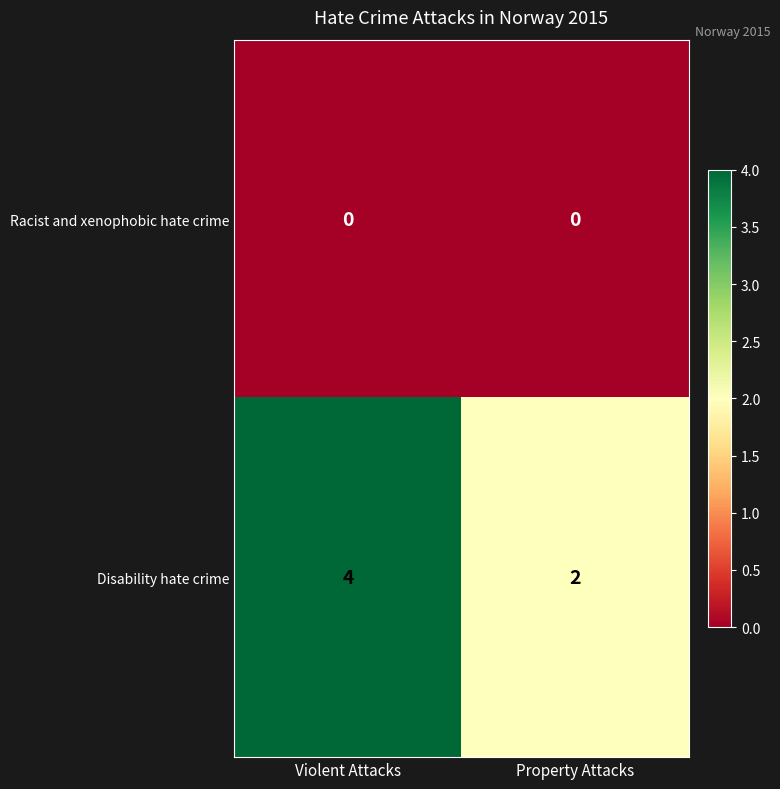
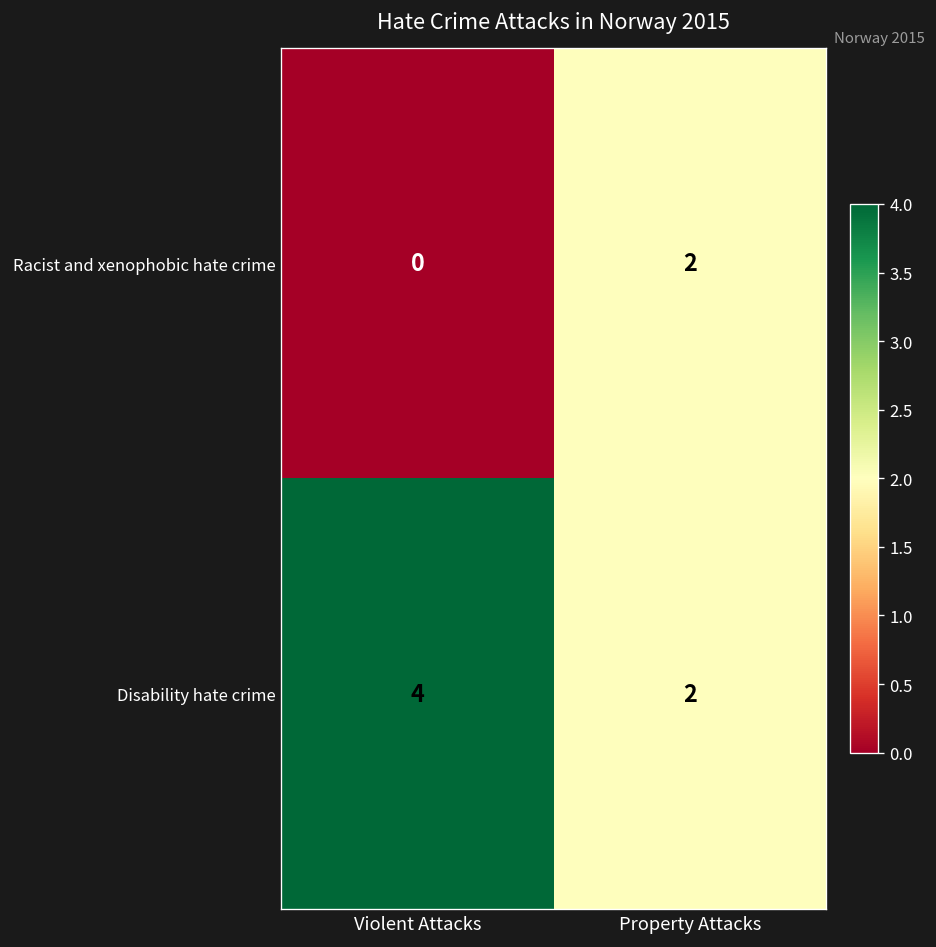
Racist and xenophobic hate crime, Property Attacks: 0 -> 2
